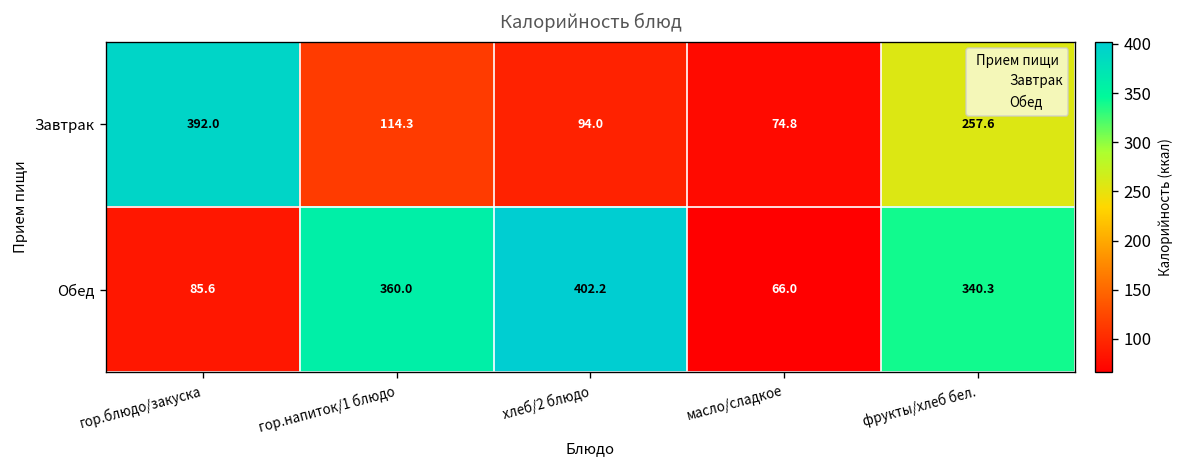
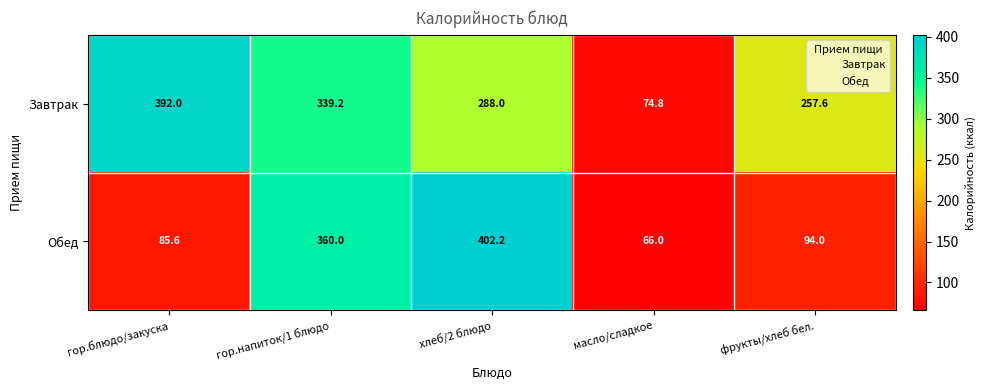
Завтрак, гор.напиток/1 блюдо: 114.3 -> 339.2
Завтрак, хлеб/2 блюдо: 94.0 -> 288.0
Обед, фрукты/хлеб бел.: 340.3 -> 94.0
